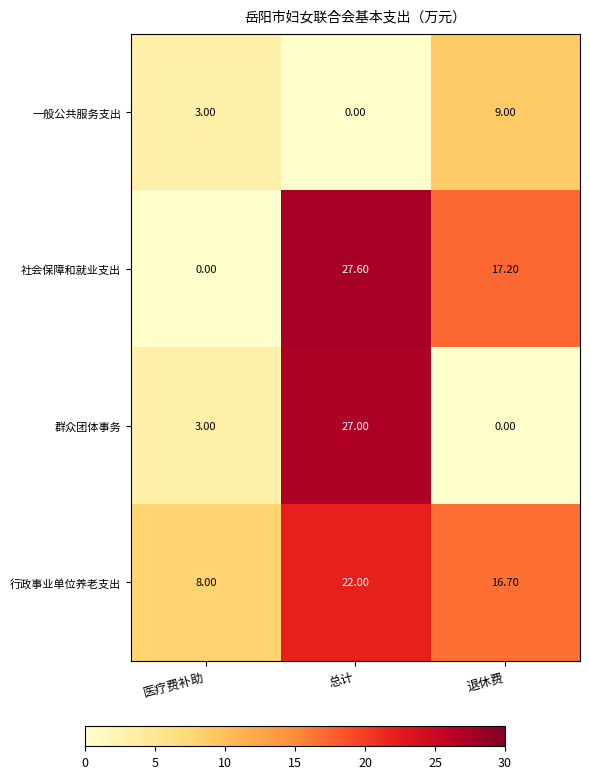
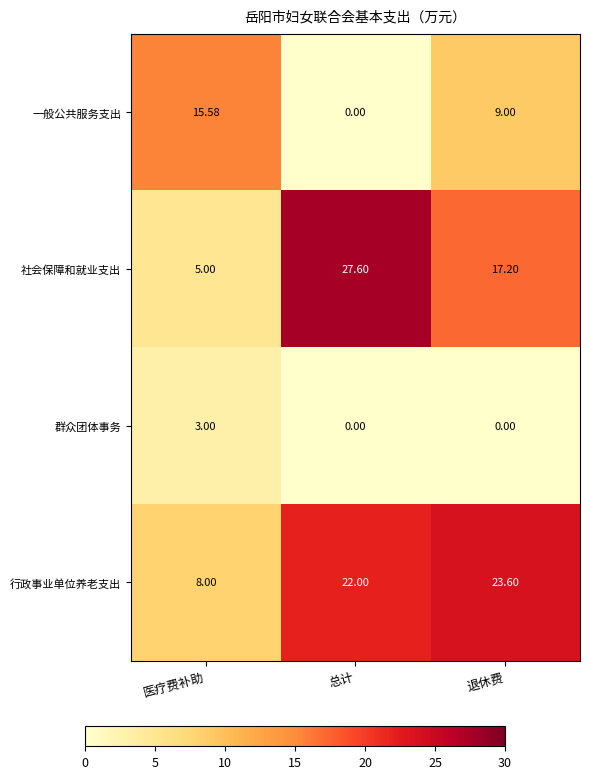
一般公共服务支出, 医疗费补助: 3.00 -> 15.58
社会保障和就业支出, 医疗费补助: 0.00 -> 5.00
群众团体事务, 总计: 27.00 -> 0.00
行政事业单位养老支出, 退休费: 16.70 -> 23.60
